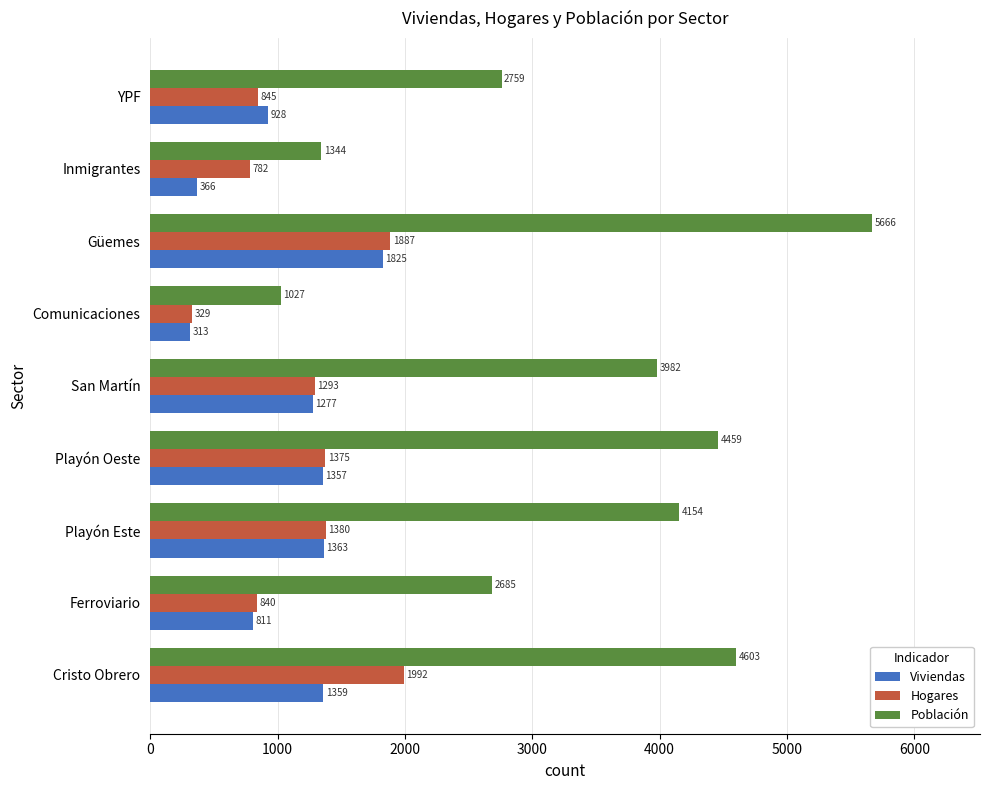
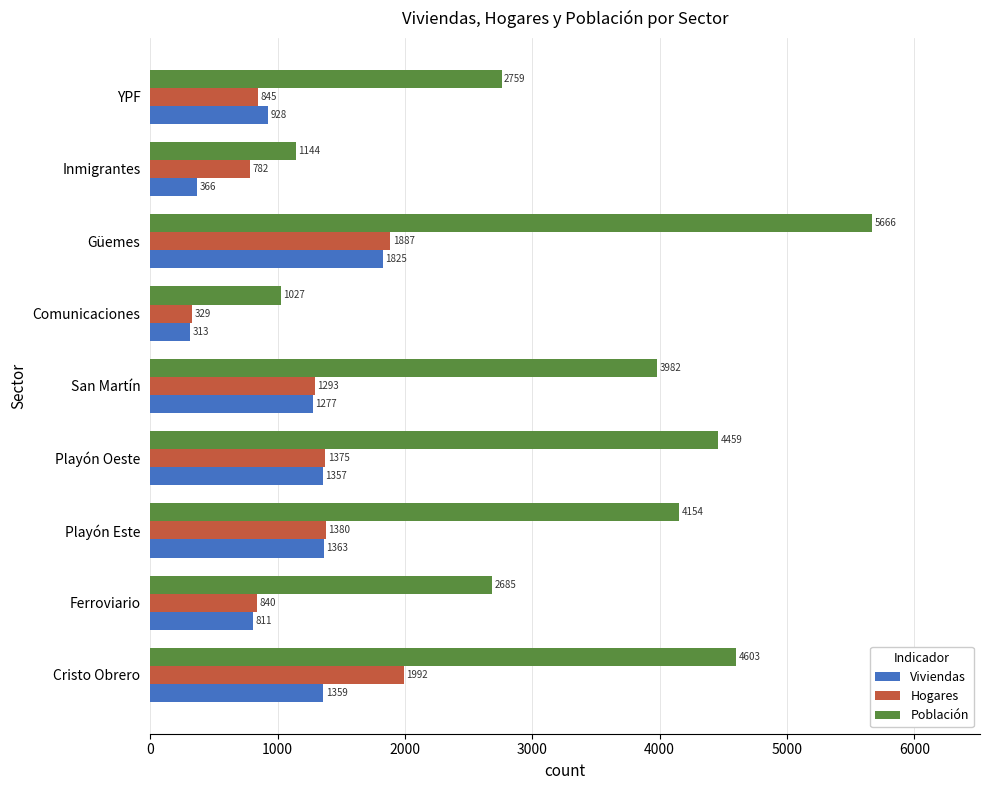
Población, Inmigrantes: 1344 -> 1144
